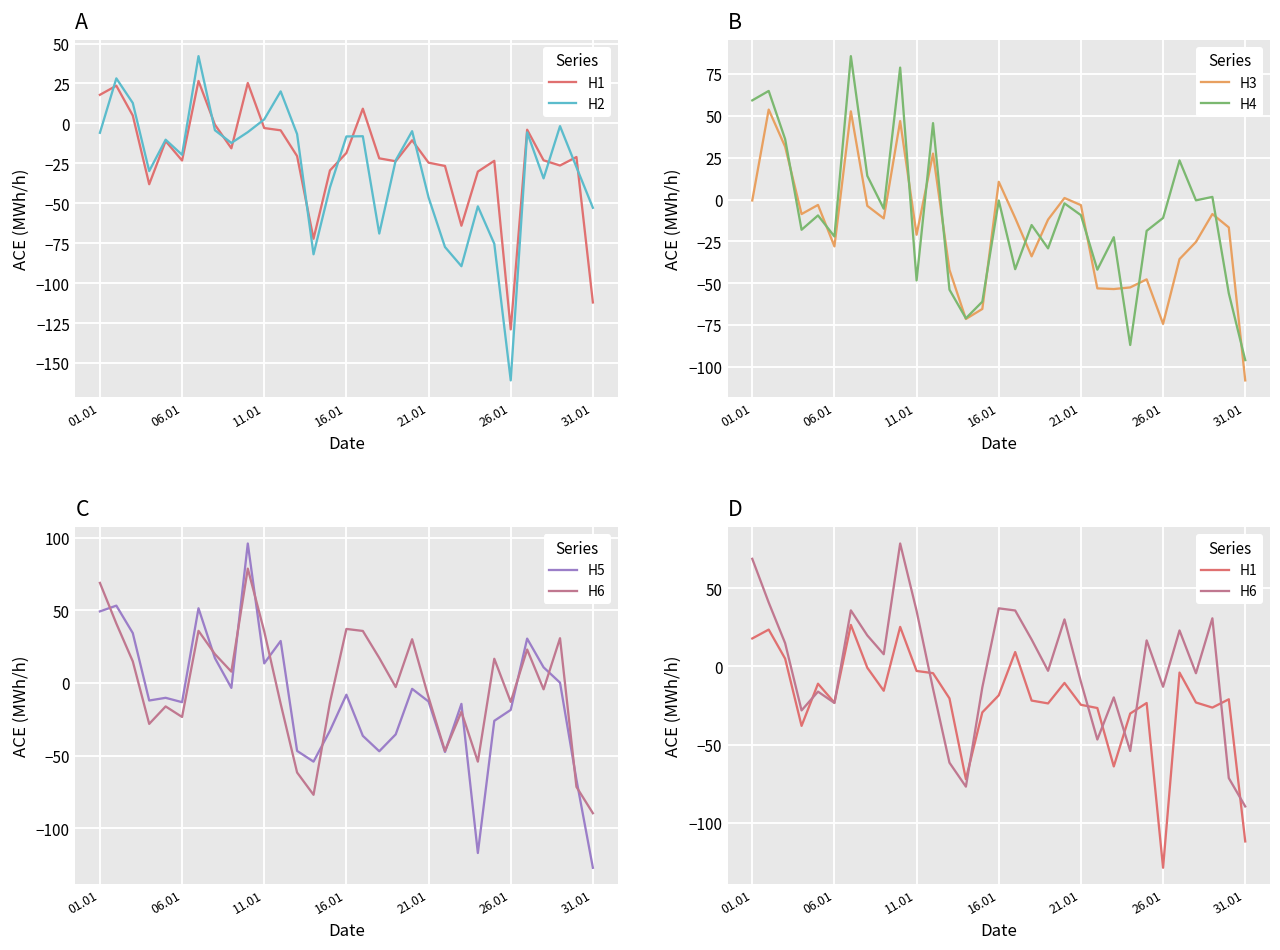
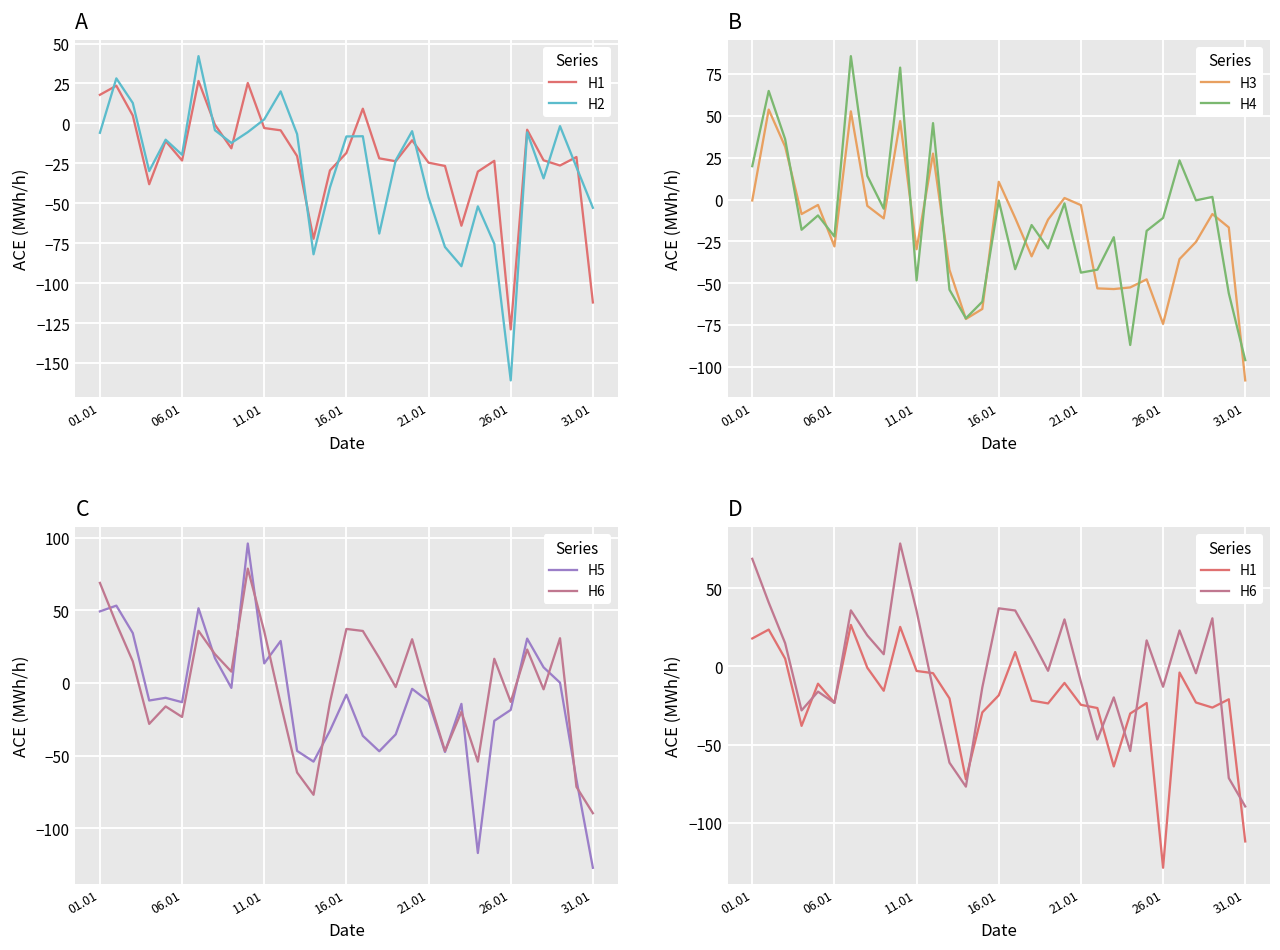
B, H4, 01.01: 59 -> 20
B, H3, 11.01: -21 -> -30
B, H4, 21.01: -9 -> -44
